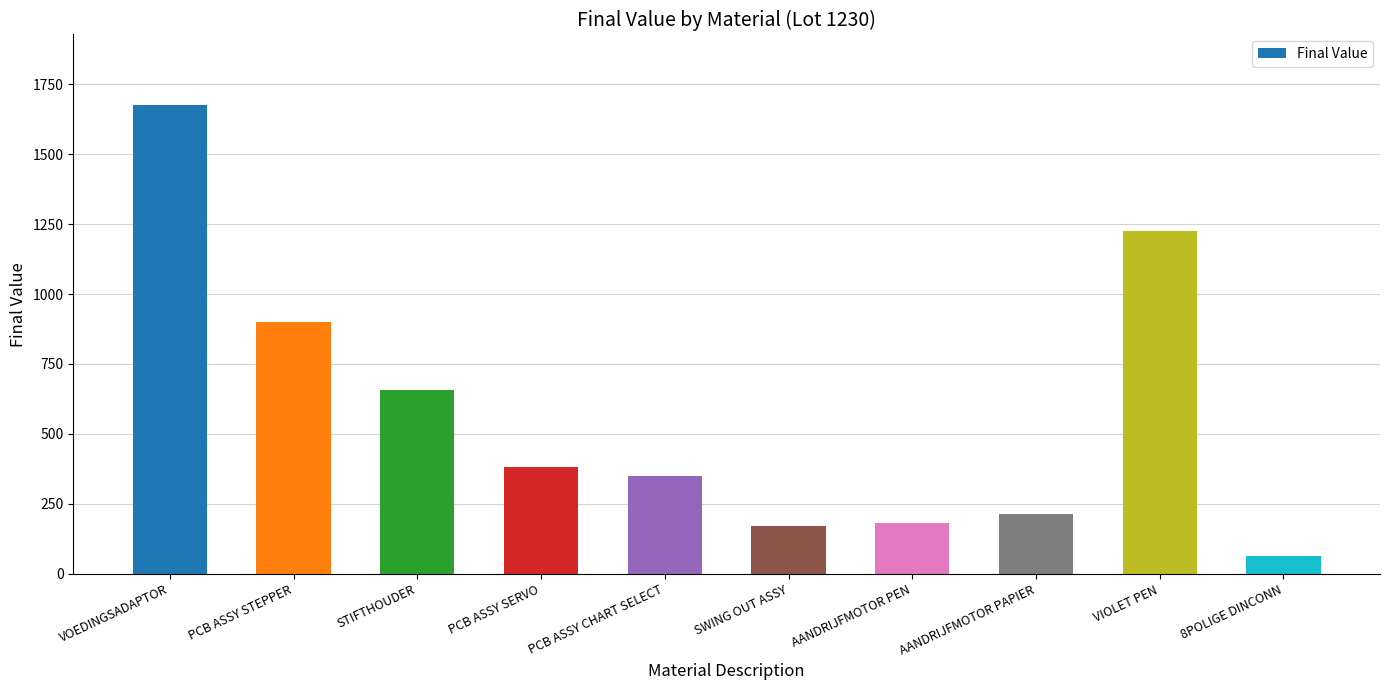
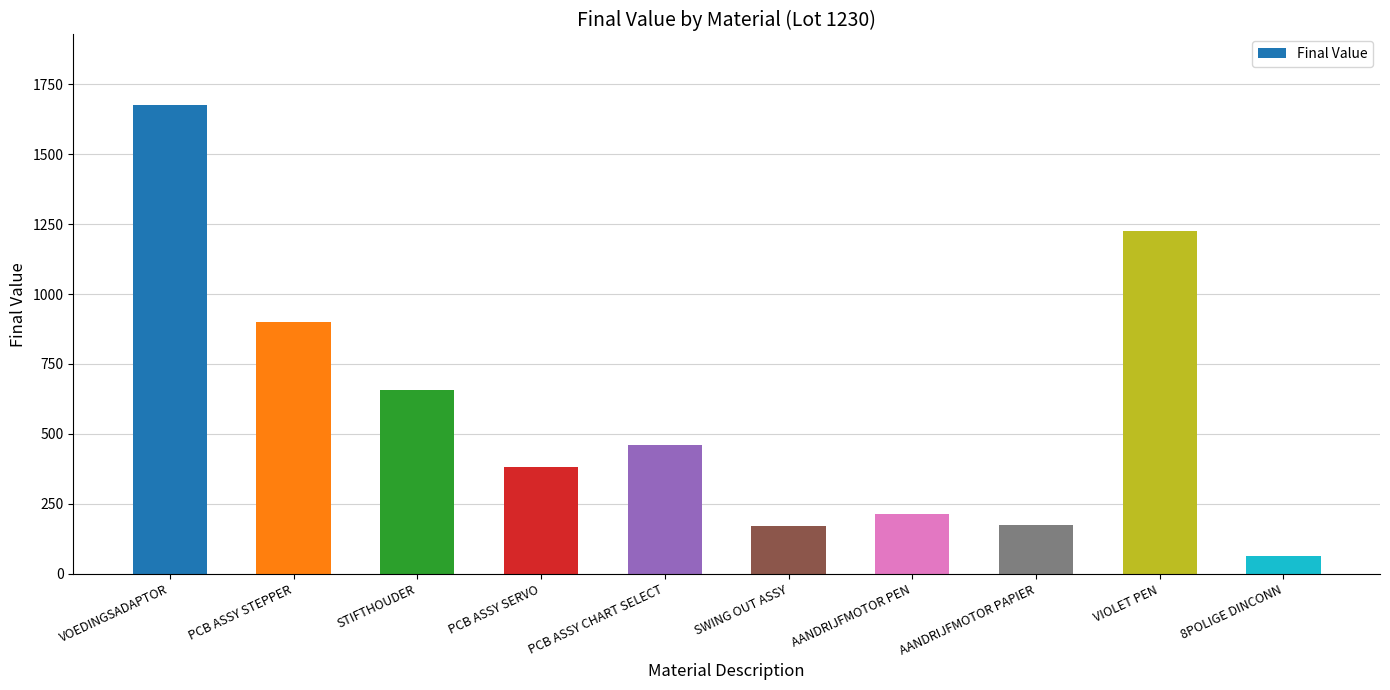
PCB ASSY CHART SELECT: 350 -> 460
AANDRIJFMOTOR PEN: 180 -> 210
AANDRIJFMOTOR PAPIER: 210 -> 180
